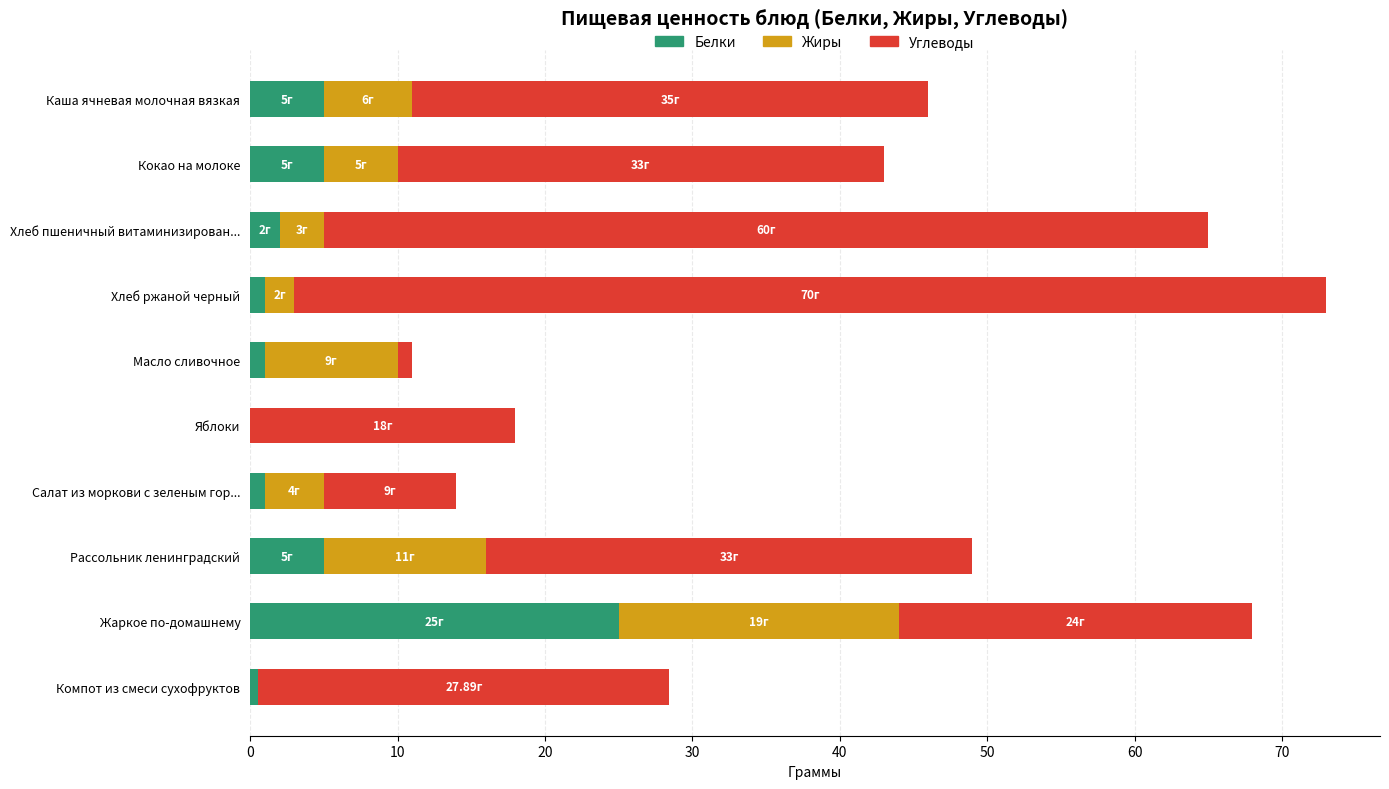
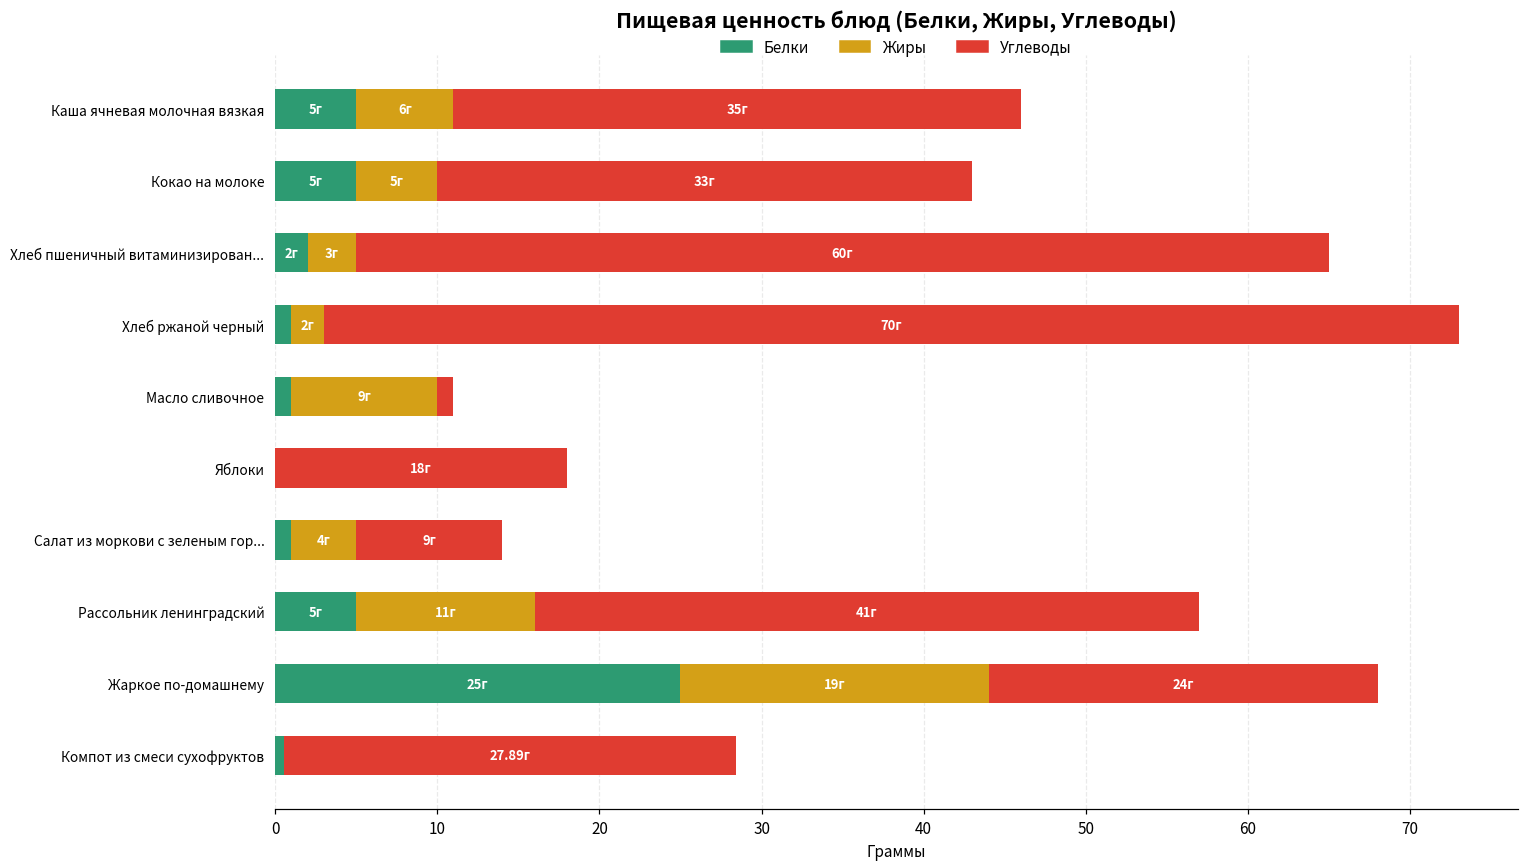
Углеводы, Рассольник ленинградский: 33г -> 41г
